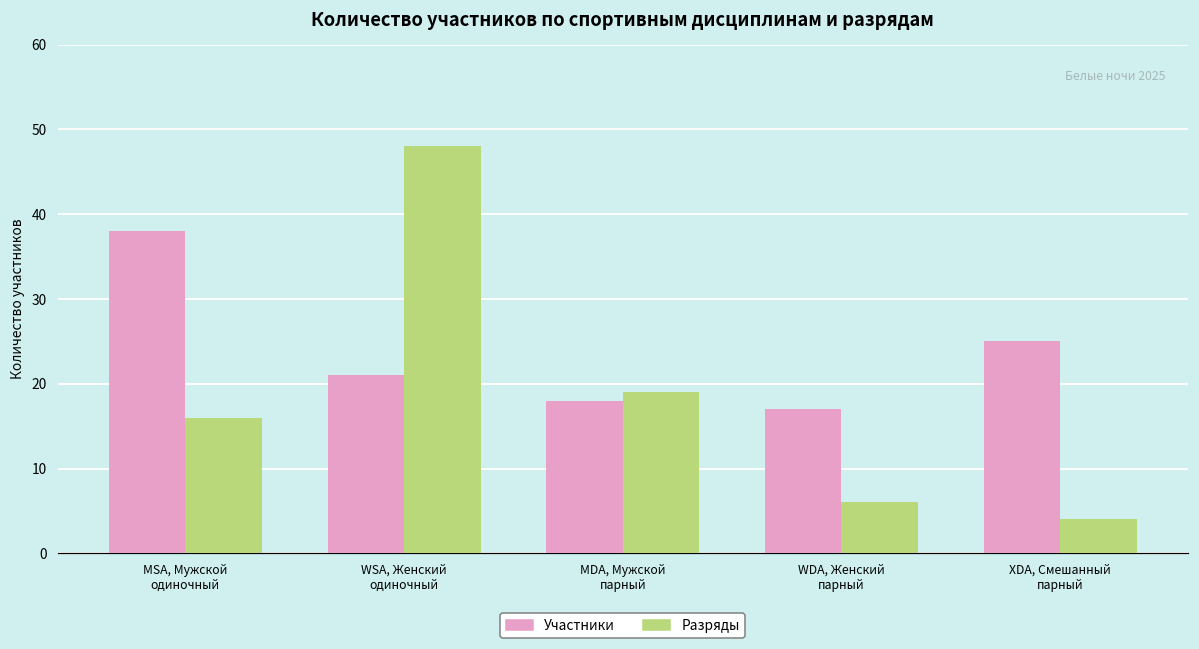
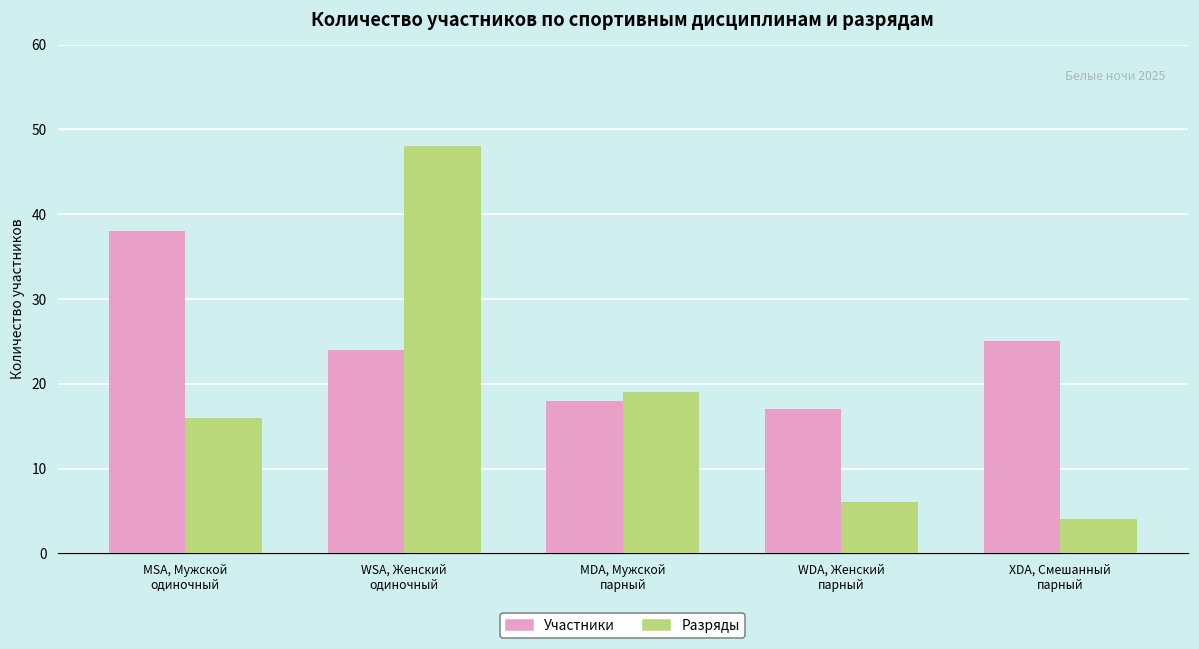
Участники, WSA, Женский одиночный: 21 -> 24
